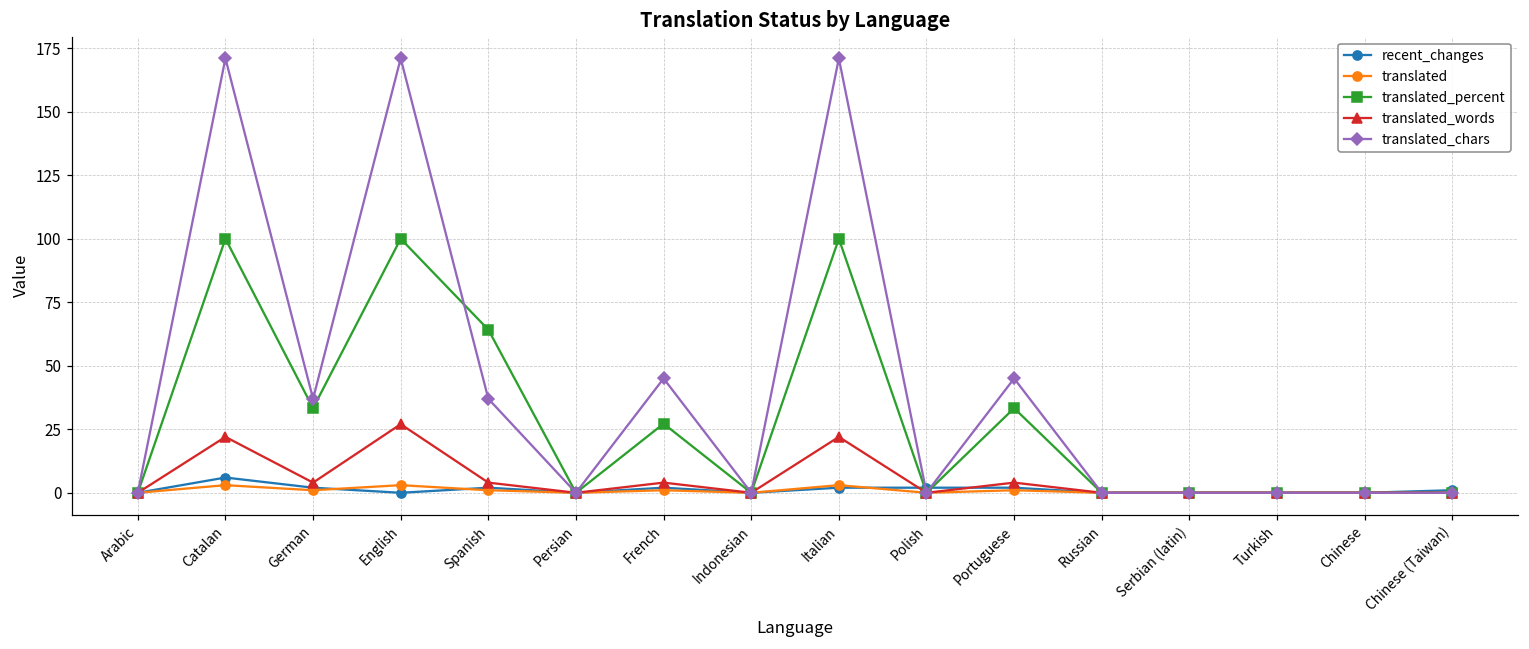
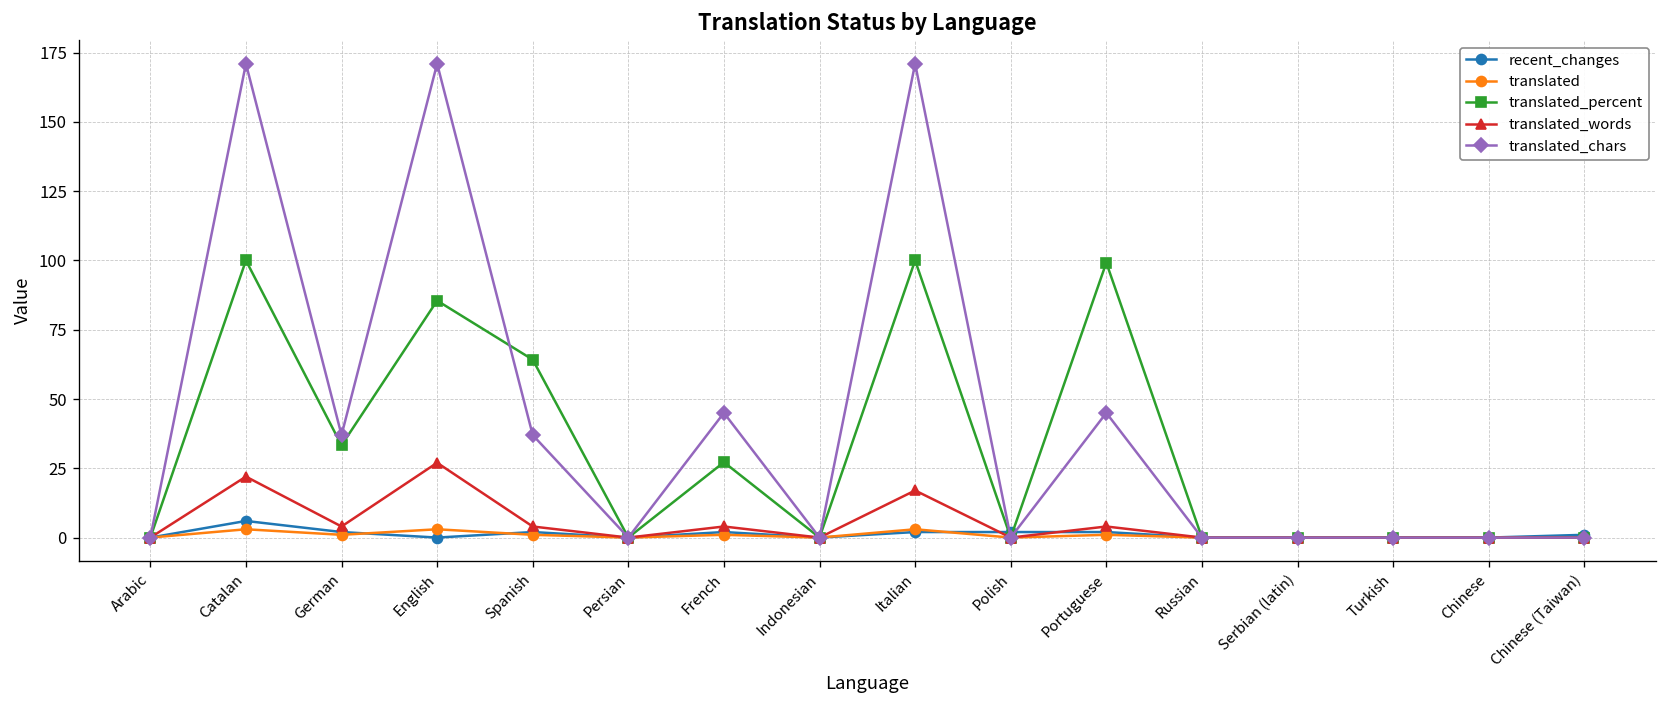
translated_percent, English: 100 -> 86
translated_words, Italian: 22 -> 17
translated_percent, Portuguese: 33 -> 99
